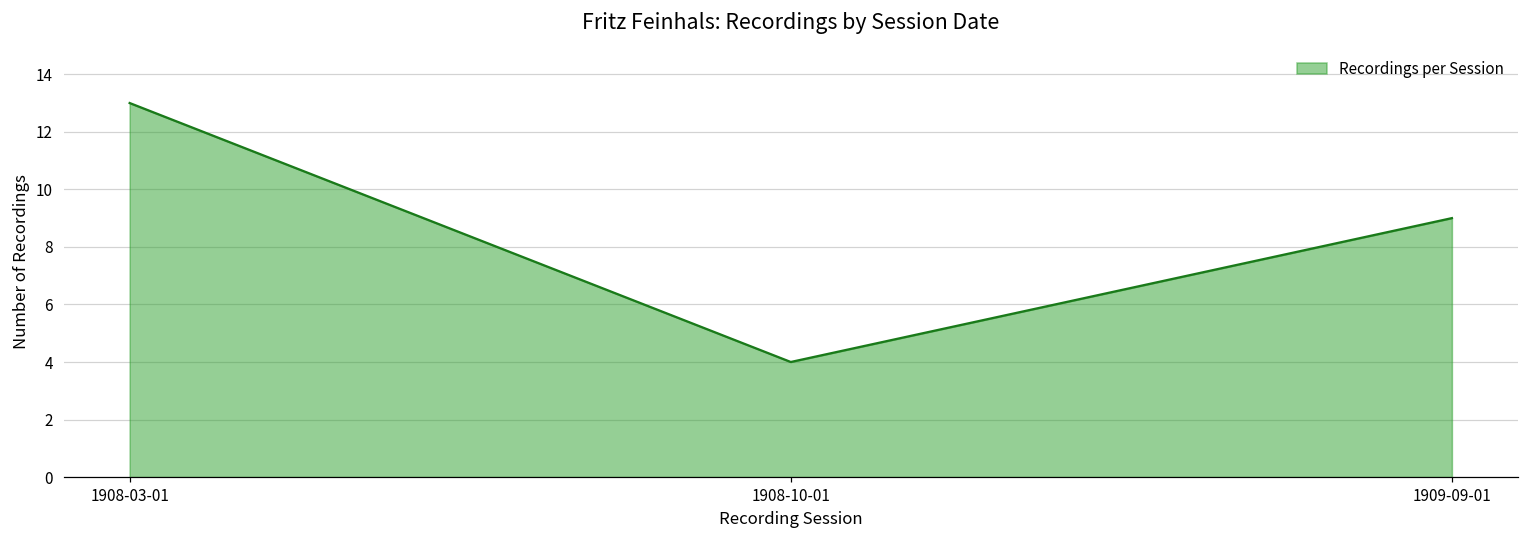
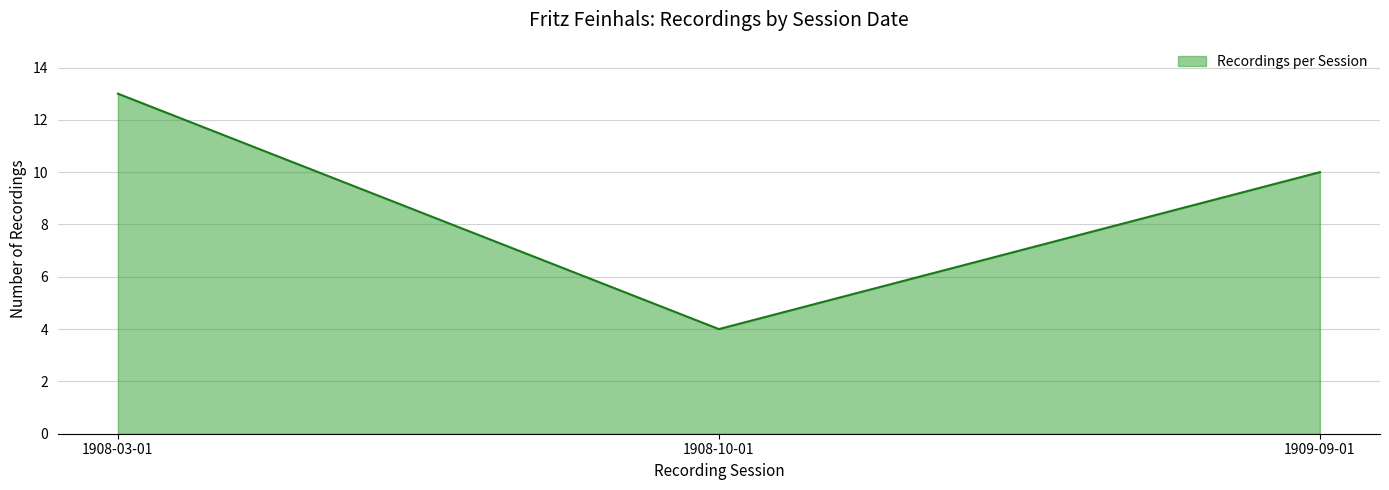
1909-09-01: 9 -> 10
